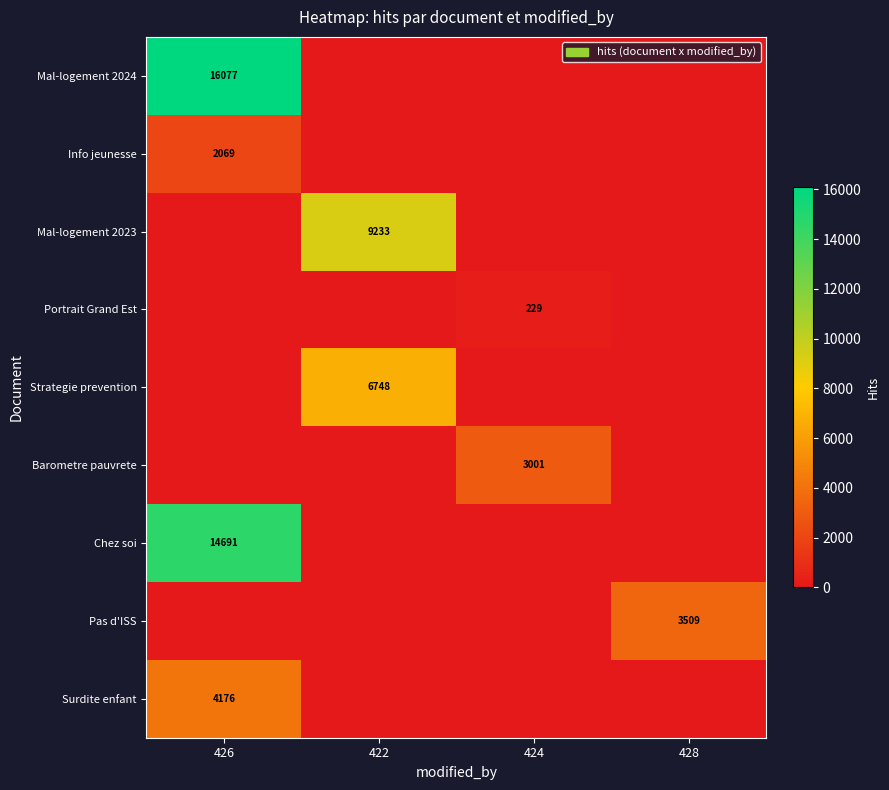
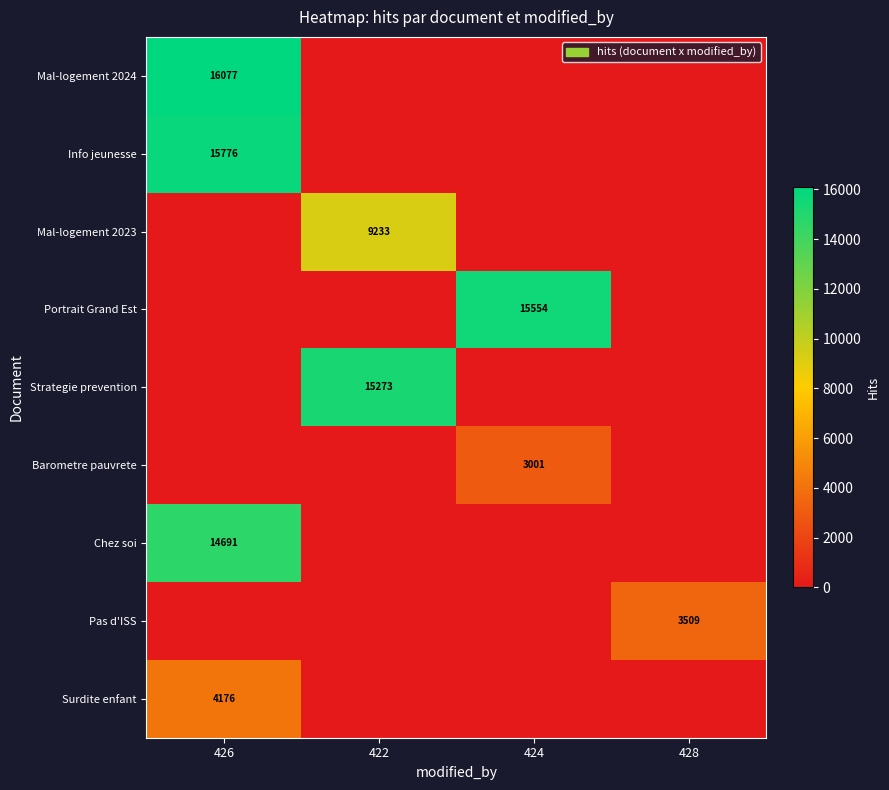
Info jeunesse, 426: 2069 -> 15776
Portrait Grand Est, 424: 229 -> 15554
Strategie prevention, 422: 6748 -> 15273
